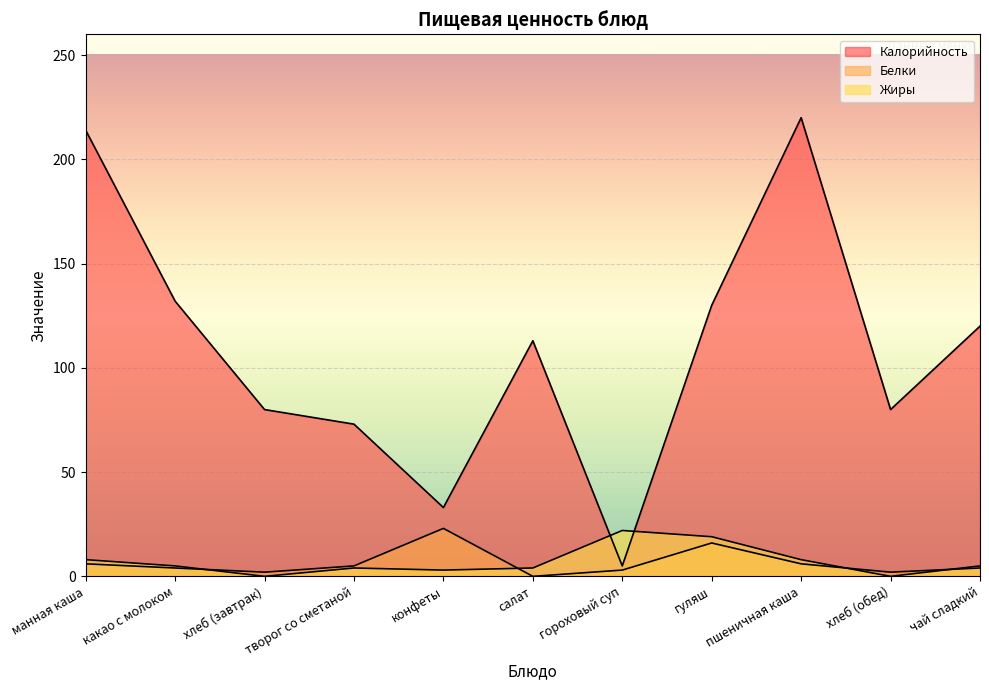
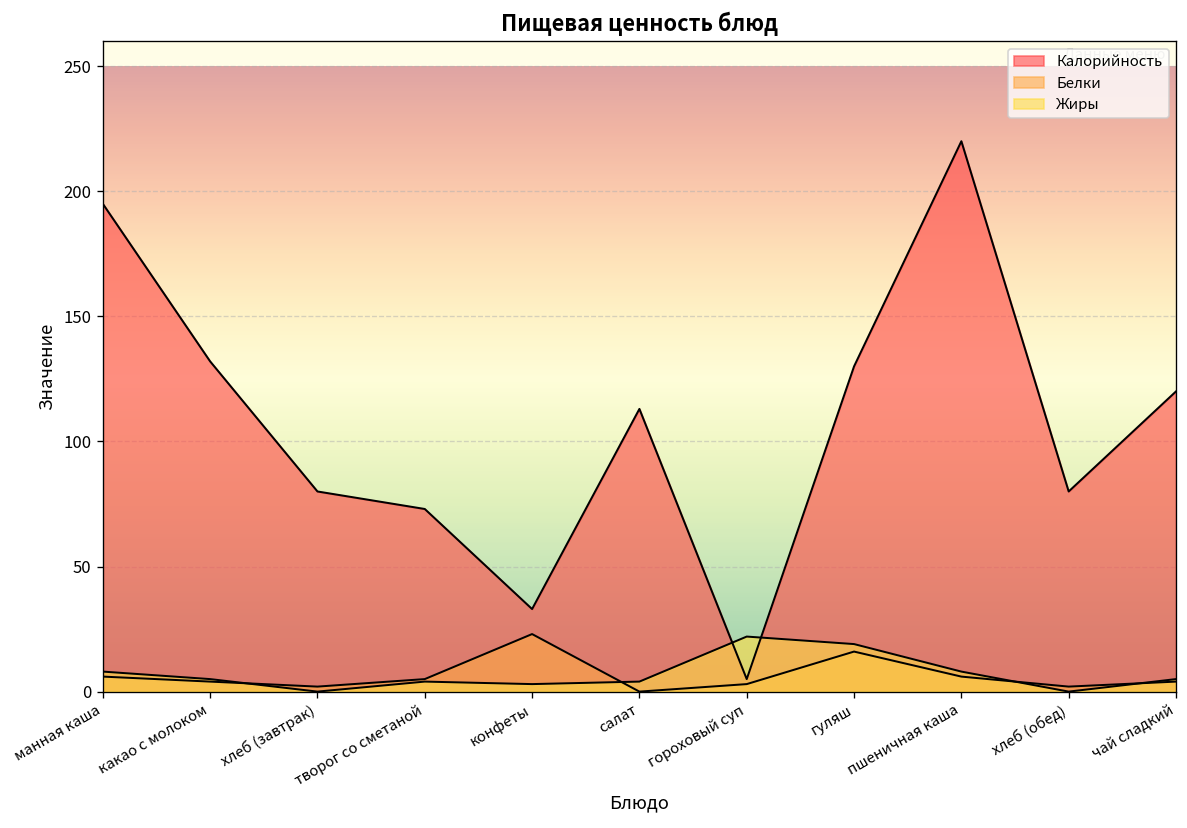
Калорийность, манная каша: 214 -> 195
